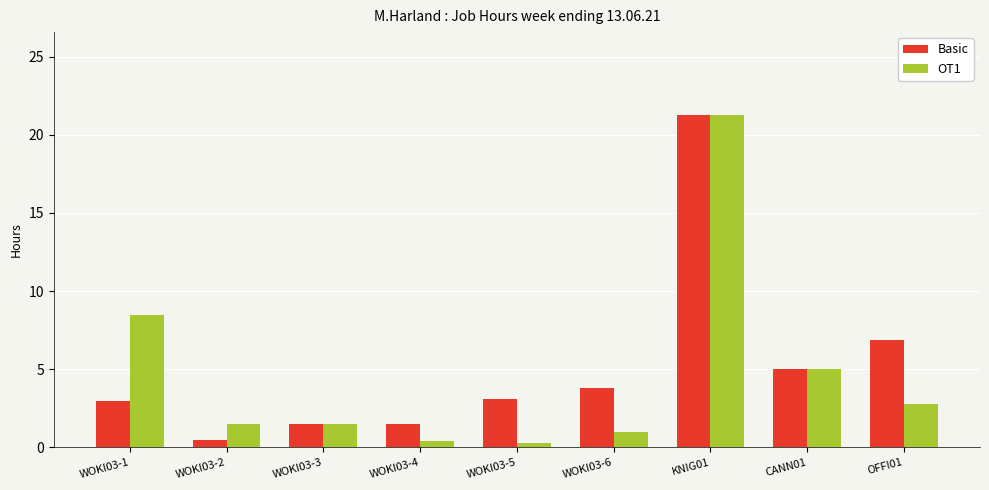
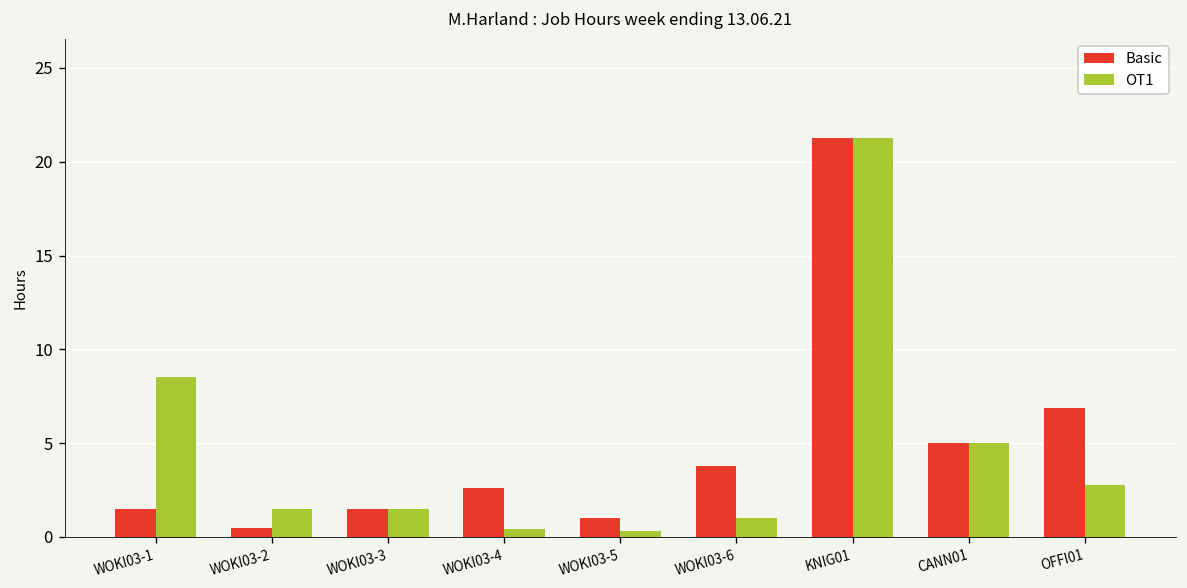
Basic, WOKI03-1: 3.0 -> 1.5
Basic, WOKI03-4: 1.5 -> 2.6
Basic, WOKI03-5: 3.1 -> 1.0
